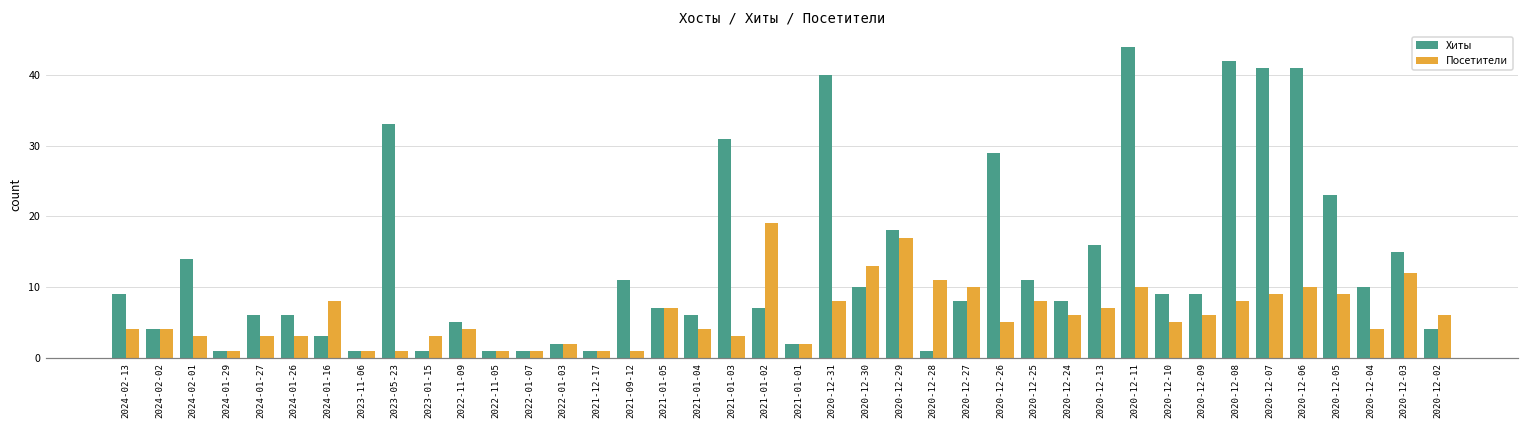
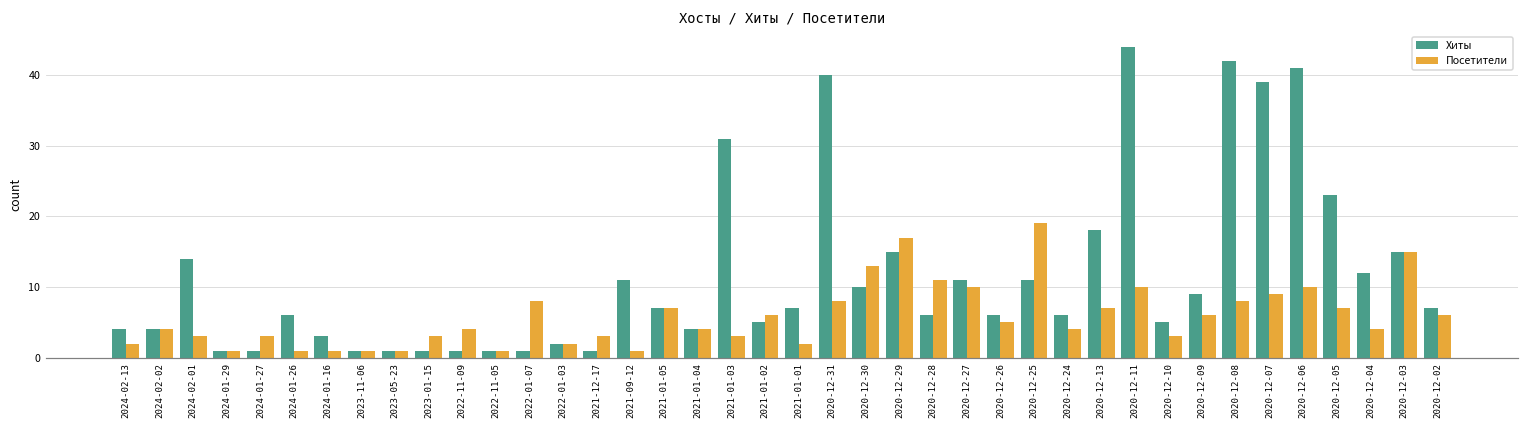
Хиты, 2024-02-13: 9 -> 4
Посетители, 2024-02-13: 4 -> 2
Хиты, 2024-01-27: 6 -> 1
Посетители, 2024-01-26: 3 -> 1
Посетители, 2024-01-16: 8 -> 1
Хиты, 2023-05-23: 33 -> 1
Хиты, 2022-11-09: 5 -> 1
Посетители, 2022-01-07: 1 -> 8
Посетители, 2021-12-17: 1 -> 3
Хиты, 2021-01-04: 6 -> 4
Хиты, 2021-01-02: 7 -> 5
Посетители, 2021-01-02: 19 -> 6
Хиты, 2021-01-01: 2 -> 7
Хиты, 2020-12-29: 18 -> 15
Хиты, 2020-12-28: 1 -> 6
Хиты, 2020-12-27: 8 -> 11
Хиты, 2020-12-26: 29 -> 6
Посетители, 2020-12-25: 8 -> 19
Хиты, 2020-12-24: 8 -> 6
Посетители, 2020-12-24: 6 -> 4
Хиты, 2020-12-13: 16 -> 18
Хиты, 2020-12-10: 9 -> 5
Посетители, 2020-12-10: 5 -> 3
Хиты, 2020-12-07: 41 -> 39
Посетители, 2020-12-05: 9 -> 7
Хиты, 2020-12-04: 10 -> 12
Посетители, 2020-12-03: 12 -> 15
Хиты, 2020-12-02: 4 -> 7
